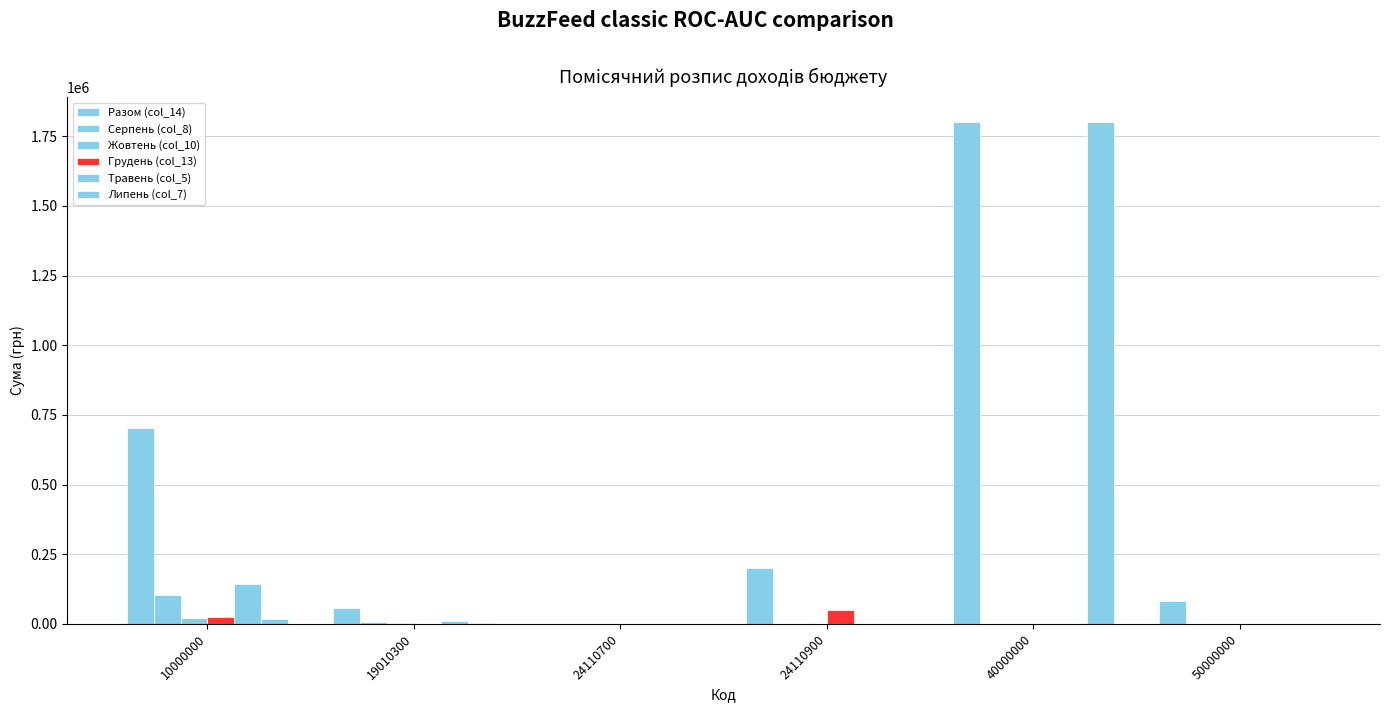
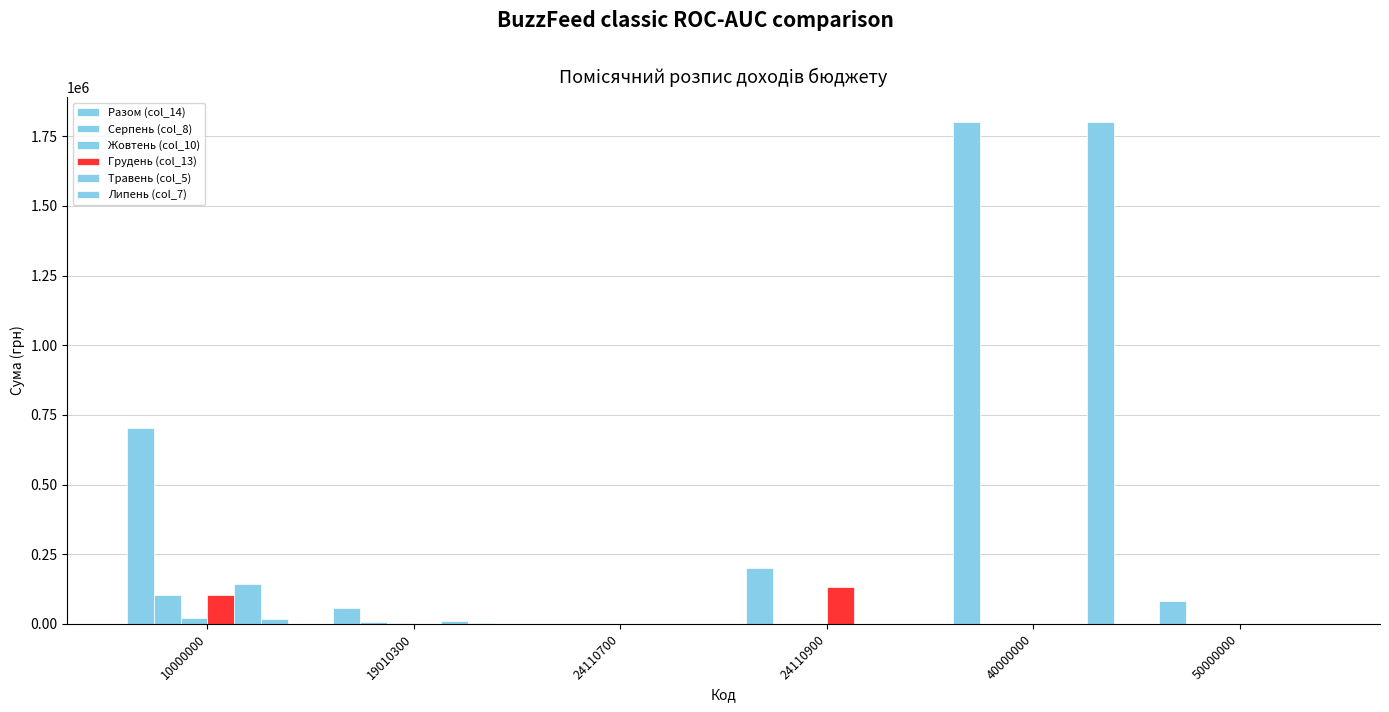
Грудень (col_13), 10000000: 30000 -> 100000
Грудень (col_13), 24110900: 50000 -> 130000
